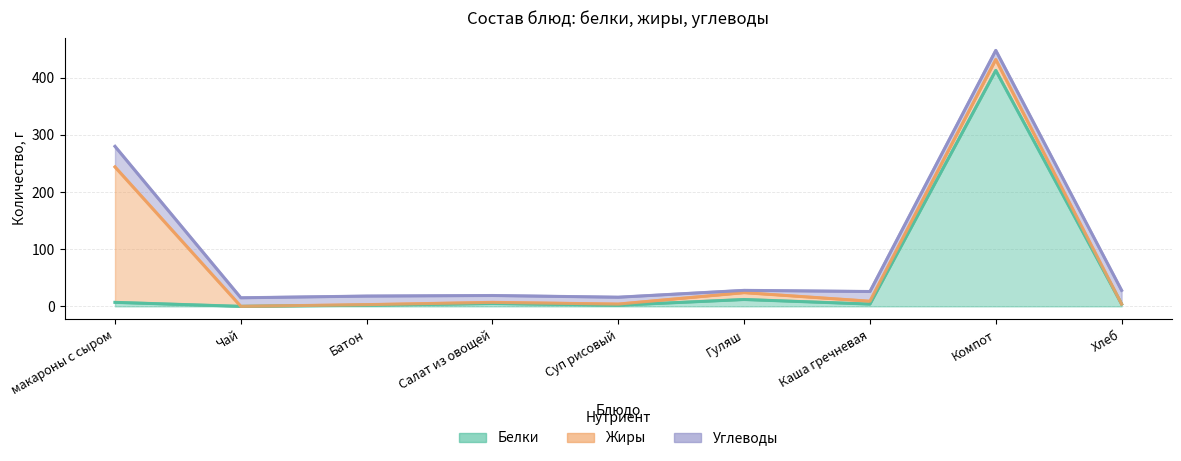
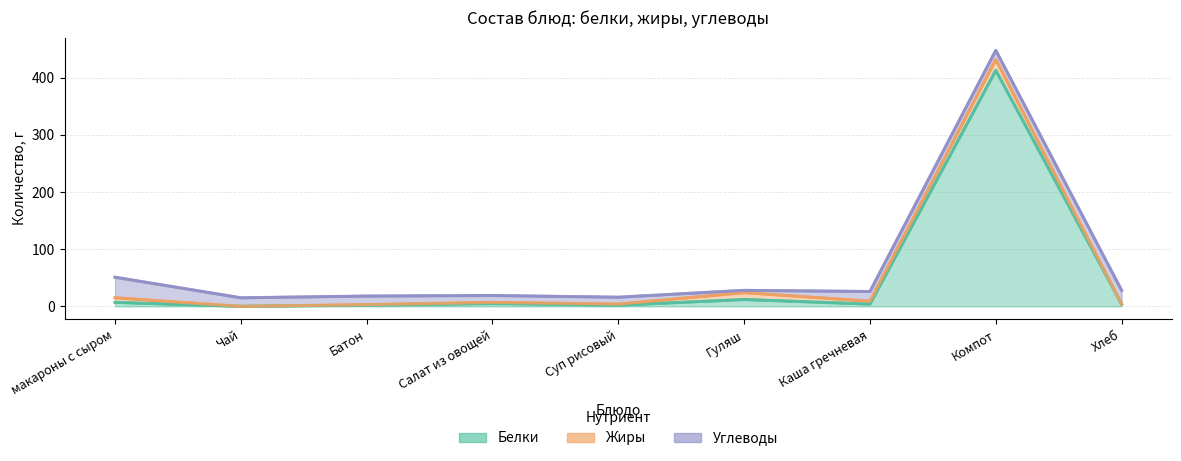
Жиры, макароны с сыром: 240 -> 10
